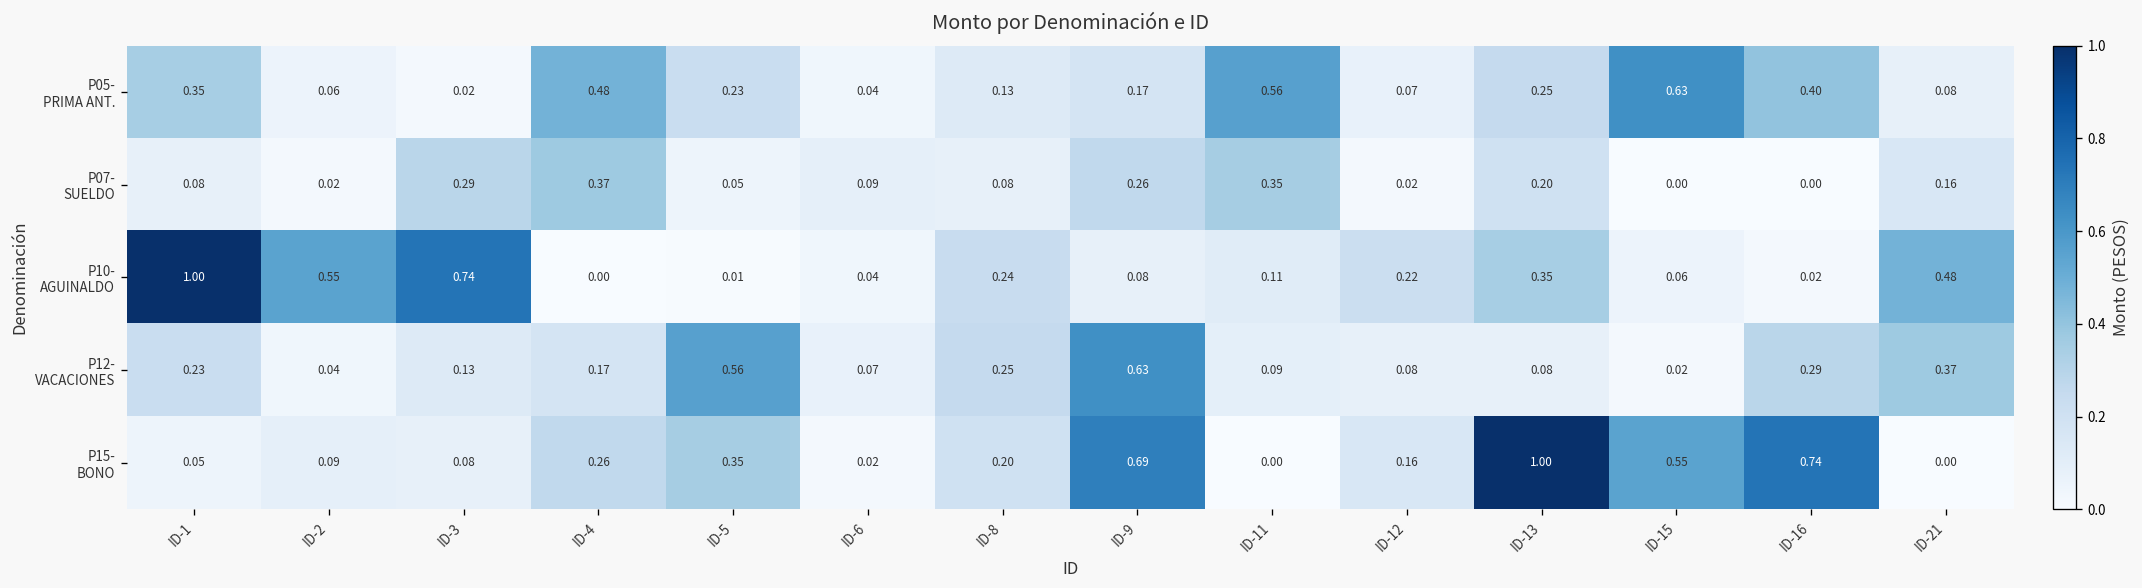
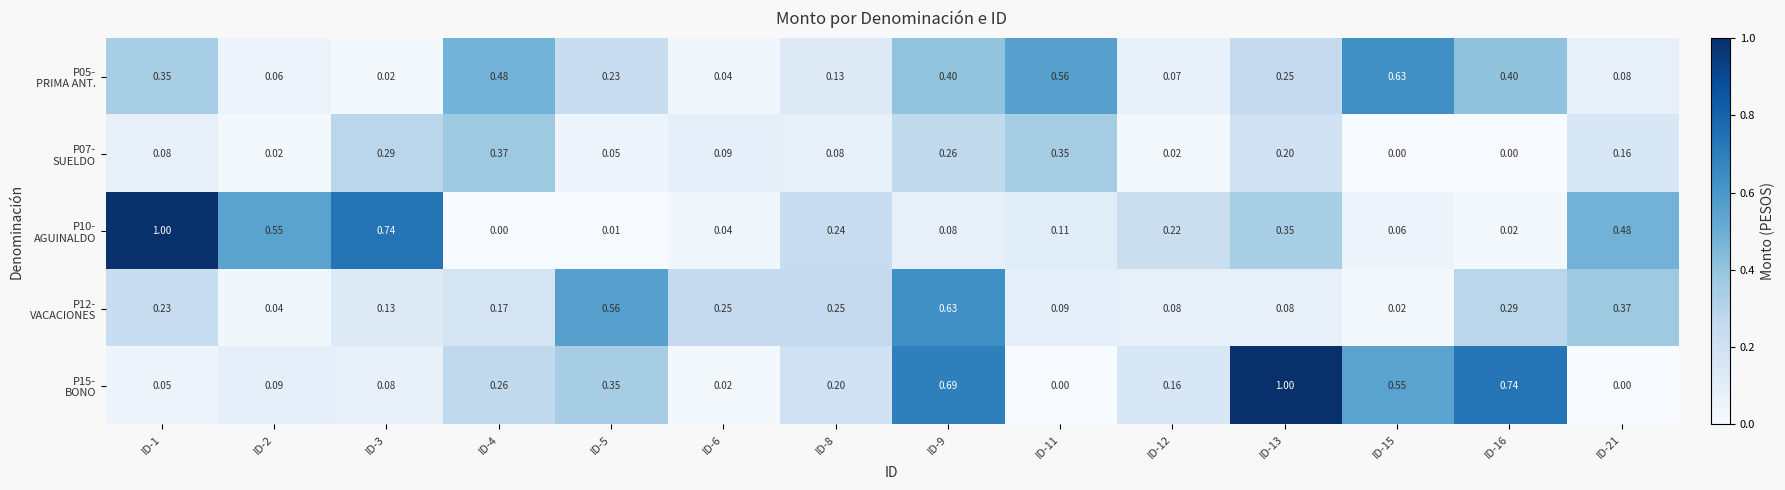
P05- PRIMA ANT., ID-9: 0.17 -> 0.40
P12- VACACIONES, ID-6: 0.07 -> 0.25
